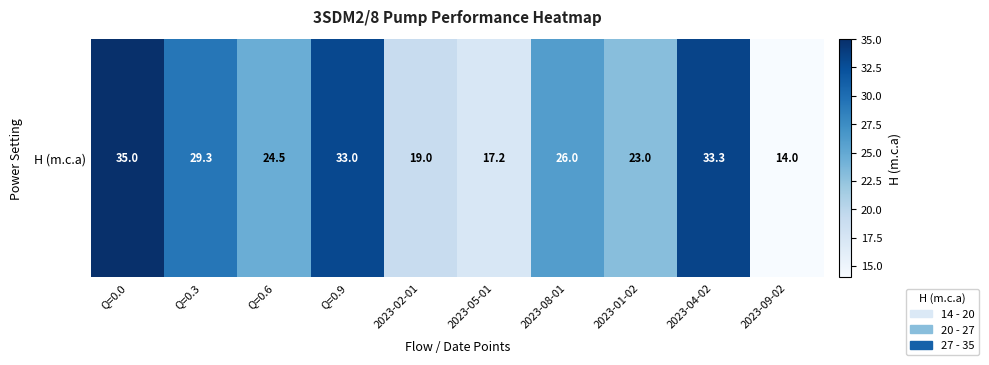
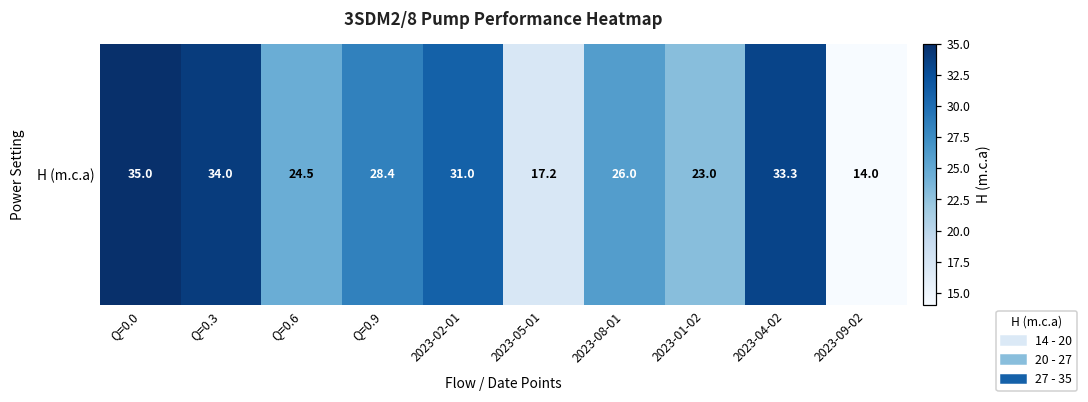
H (m.c.a), Q=0.3: 29.3 -> 34.0
H (m.c.a), Q=0.9: 33.0 -> 28.4
H (m.c.a), 2023-02-01: 19.0 -> 31.0
